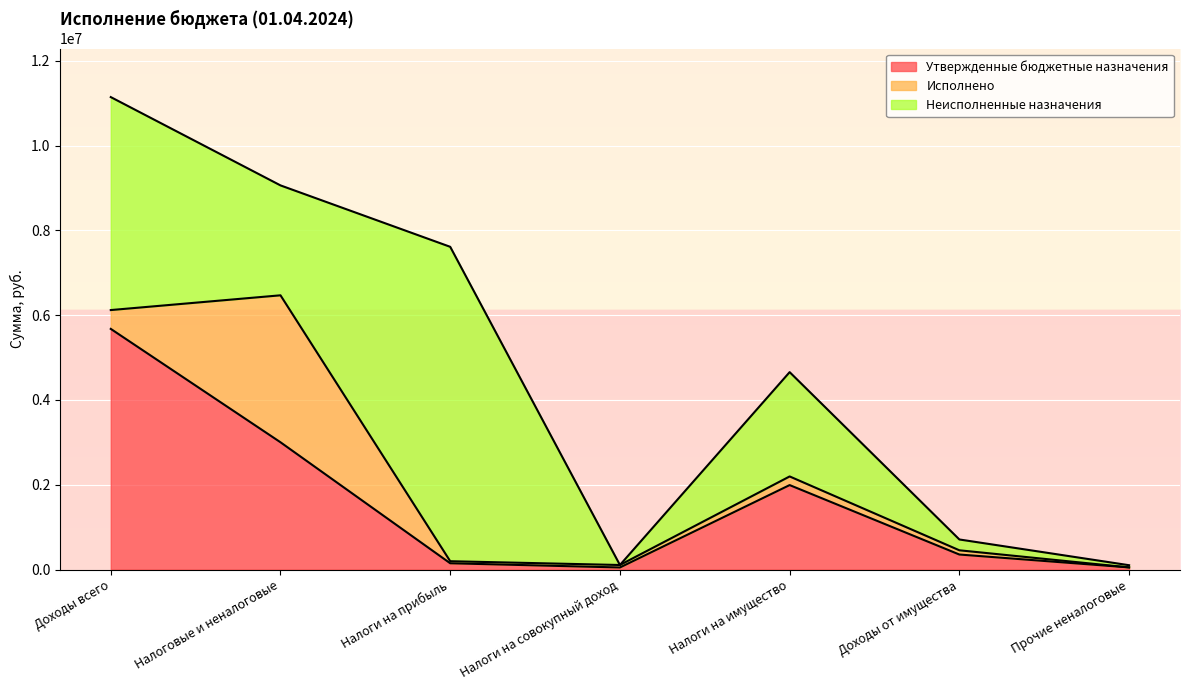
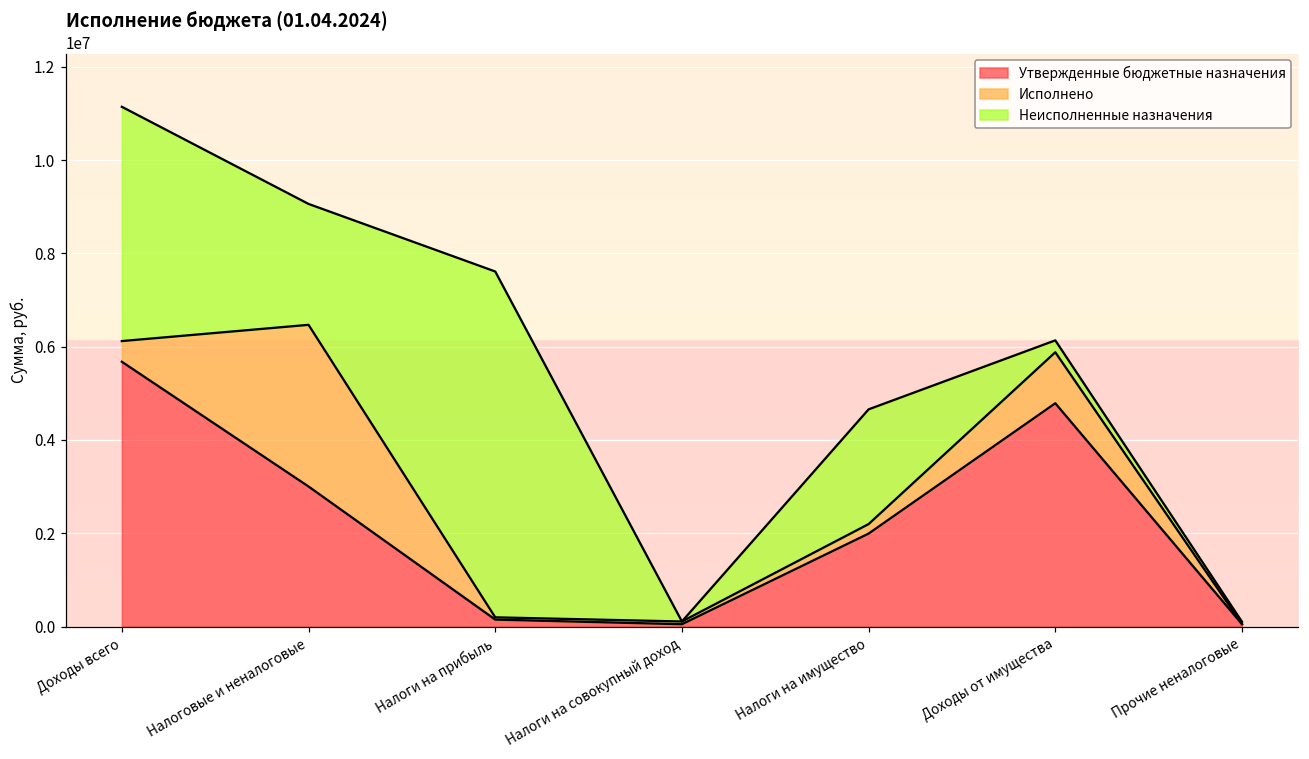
Утвержденные бюджетные назначения, Доходы от имущества: 400000 -> 4800000
Исполнено, Доходы от имущества: 100000 -> 1100000
